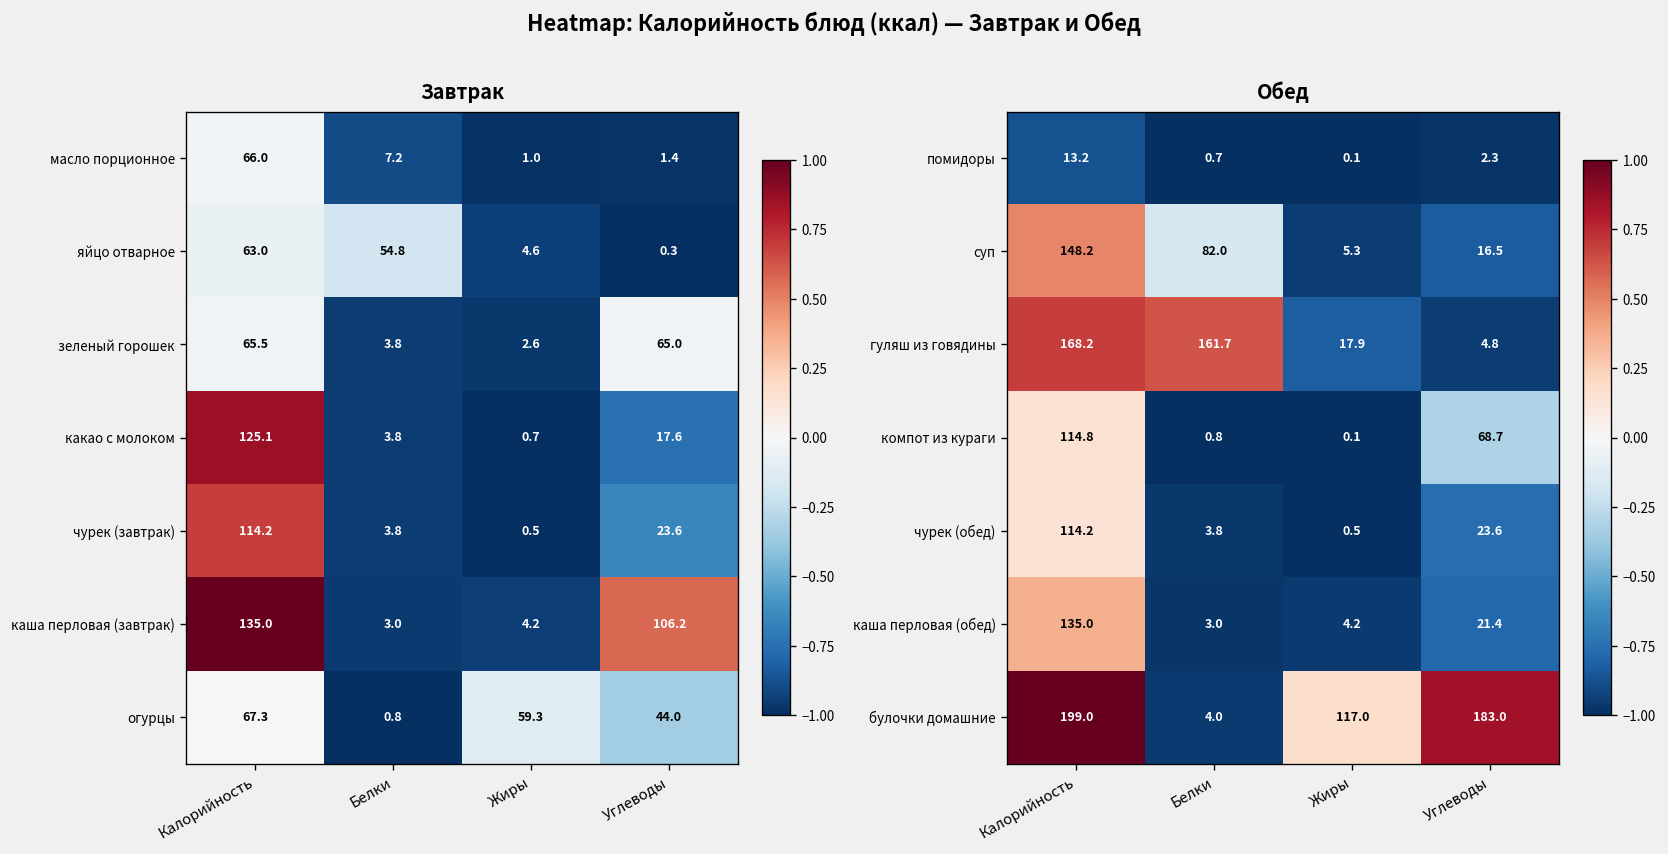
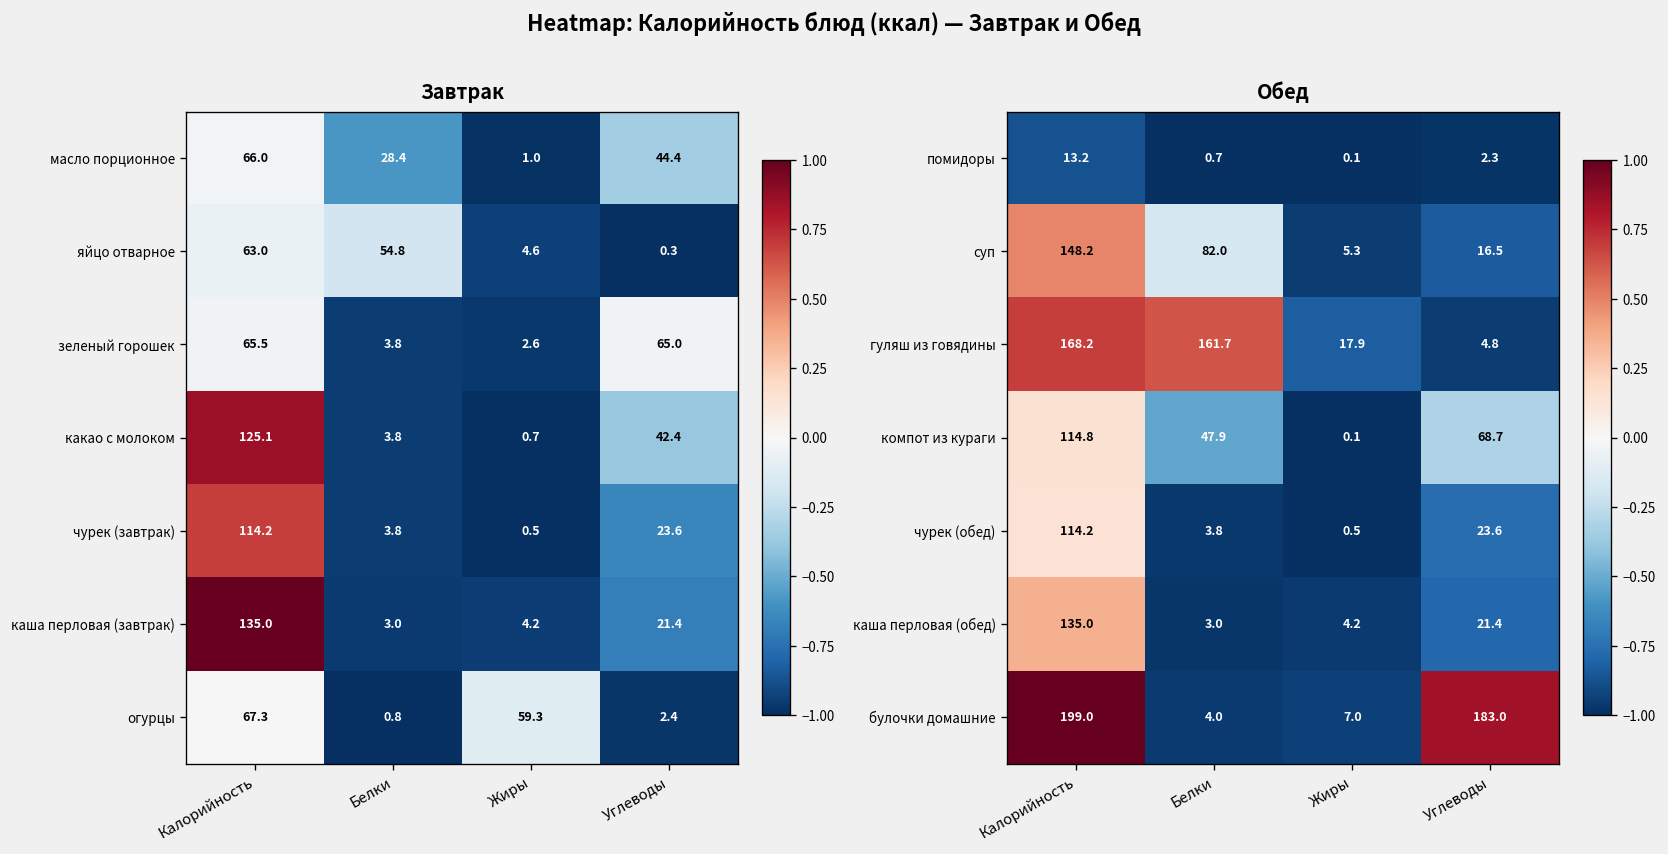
Завтрак, масло порционное, Белки: 7.2 -> 28.4
Завтрак, масло порционное, Углеводы: 1.4 -> 44.4
Завтрак, какао с молоком, Углеводы: 17.6 -> 42.4
Завтрак, каша перловая (завтрак), Углеводы: 106.2 -> 21.4
Завтрак, огурцы, Углеводы: 44.0 -> 2.4
Обед, компот из кураги, Белки: 0.8 -> 47.9
Обед, булочки домашние, Жиры: 117.0 -> 7.0
